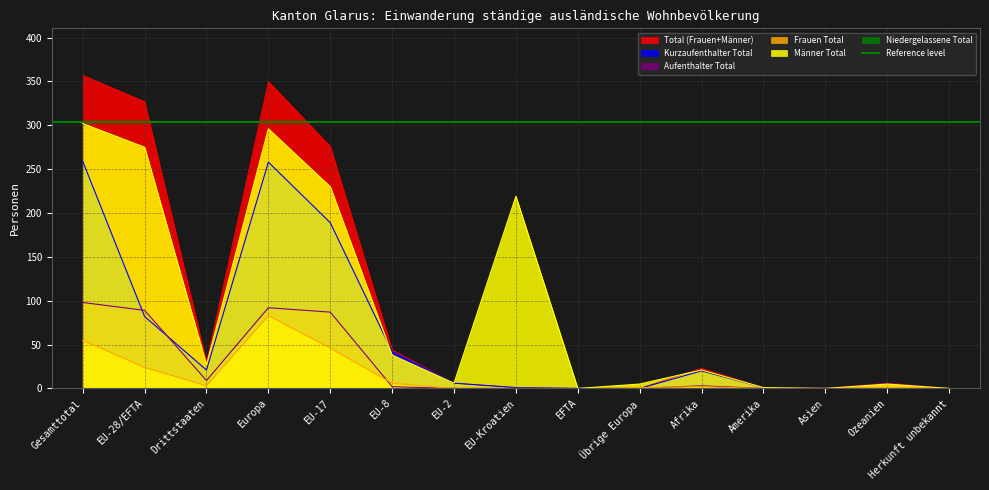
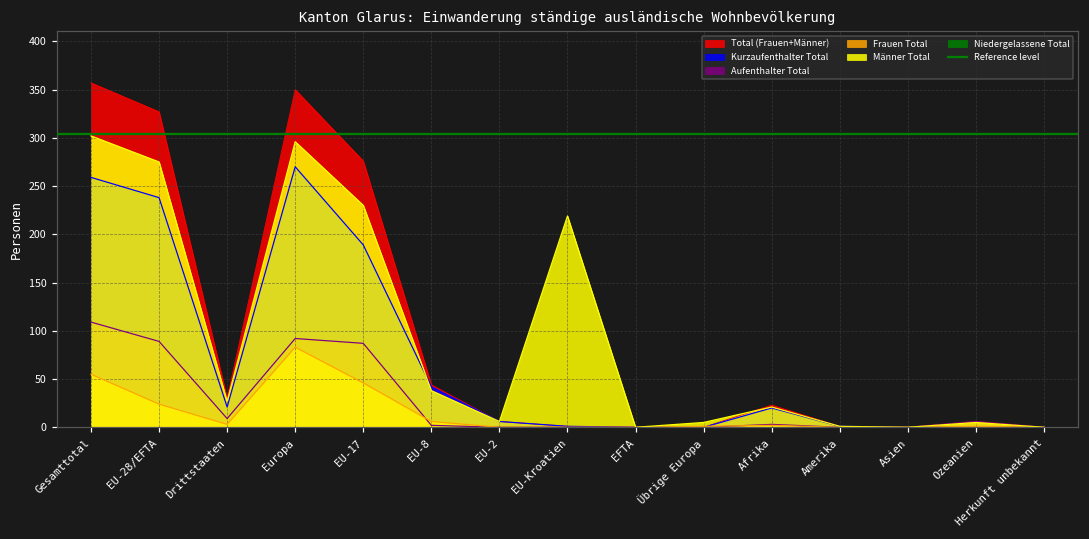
Aufenthalter Total, Gesamttotal: 100 -> 110
Kurzaufenthalter Total, EU-28/EFTA: 80 -> 240
Kurzaufenthalter Total, Europa: 260 -> 270
